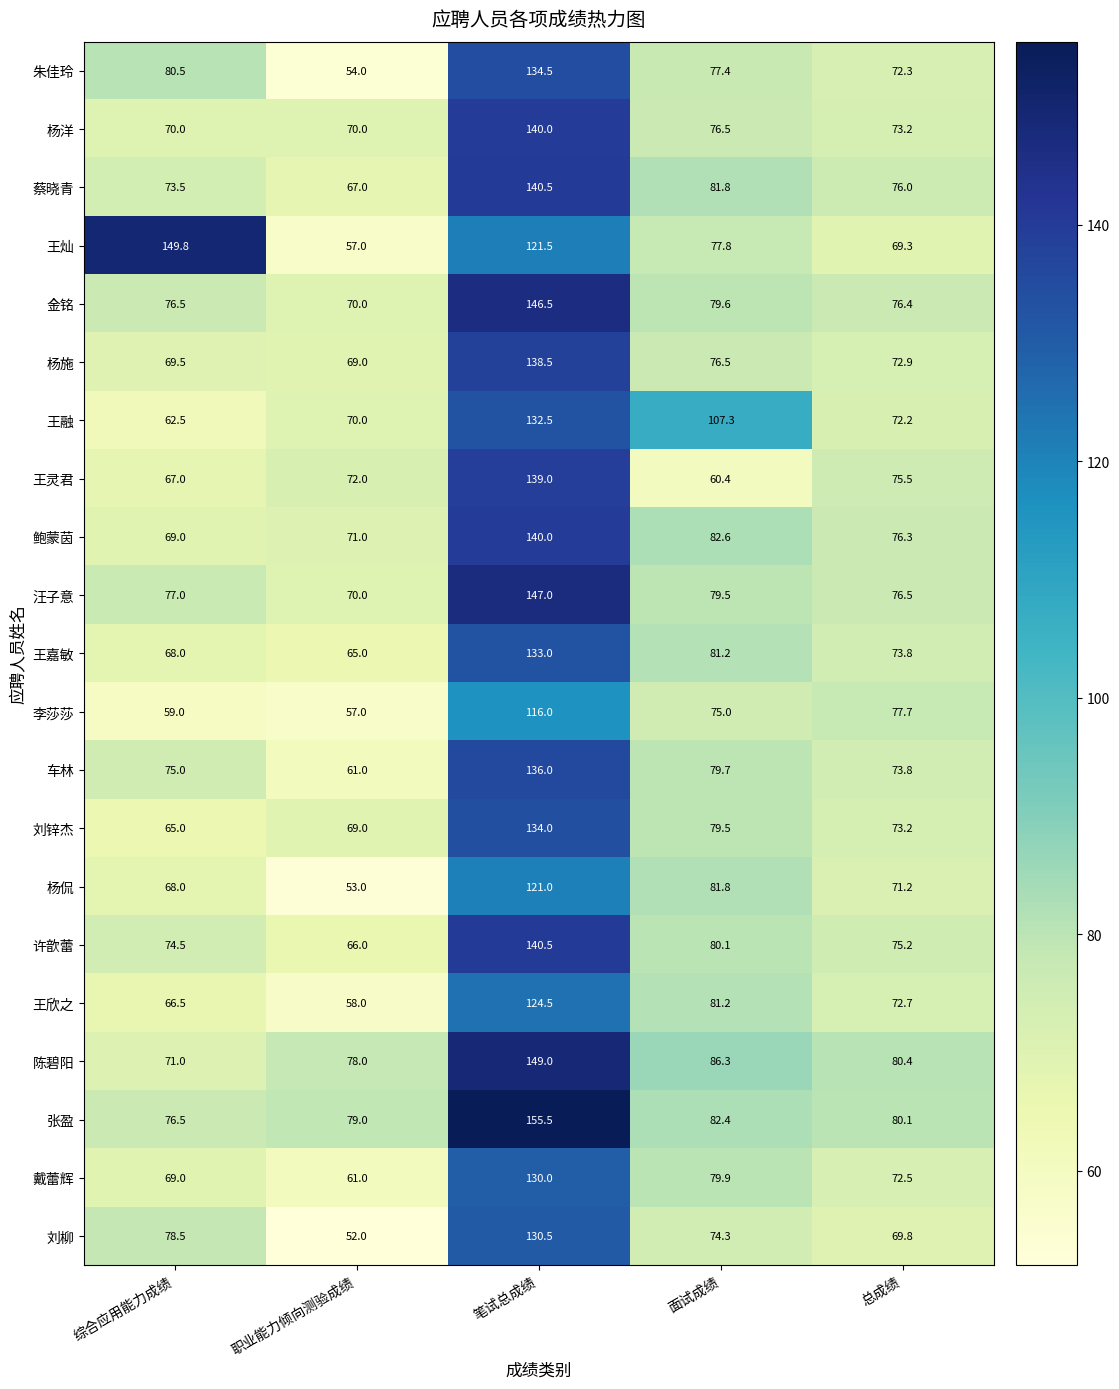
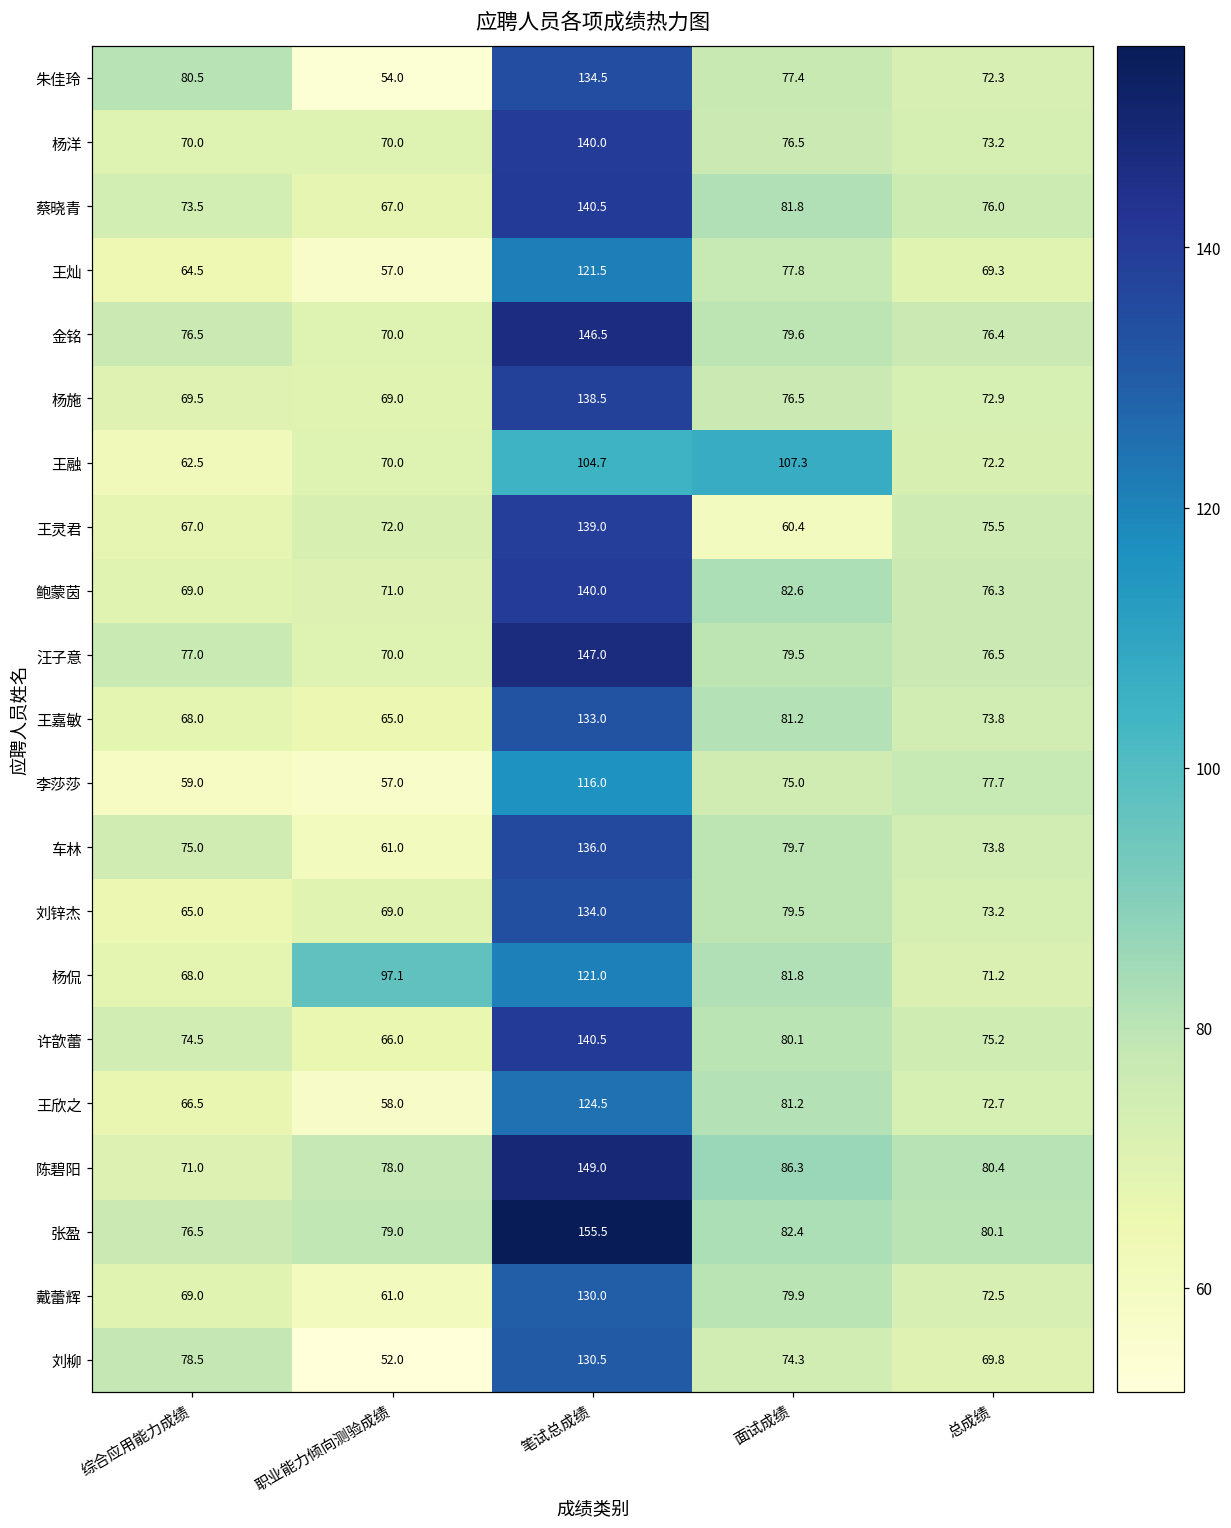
王灿, 综合应用能力成绩: 149.8 -> 64.5
王融, 笔试总成绩: 132.5 -> 104.7
杨侃, 职业能力倾向测验成绩: 53.0 -> 97.1
